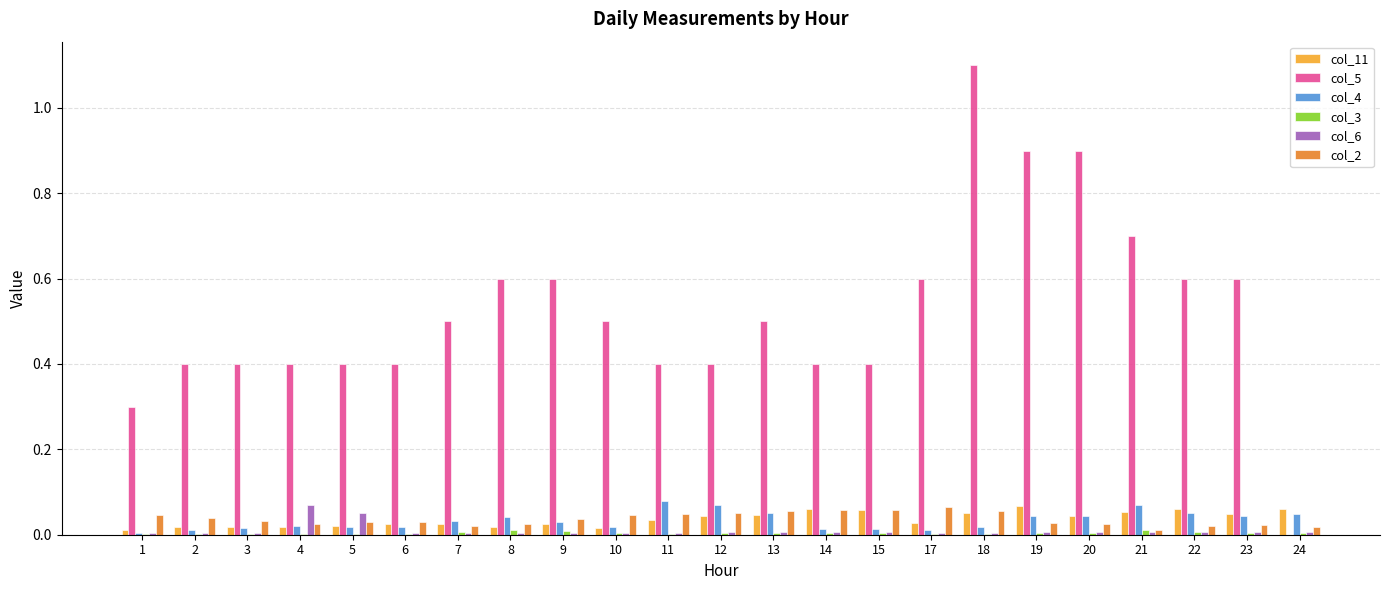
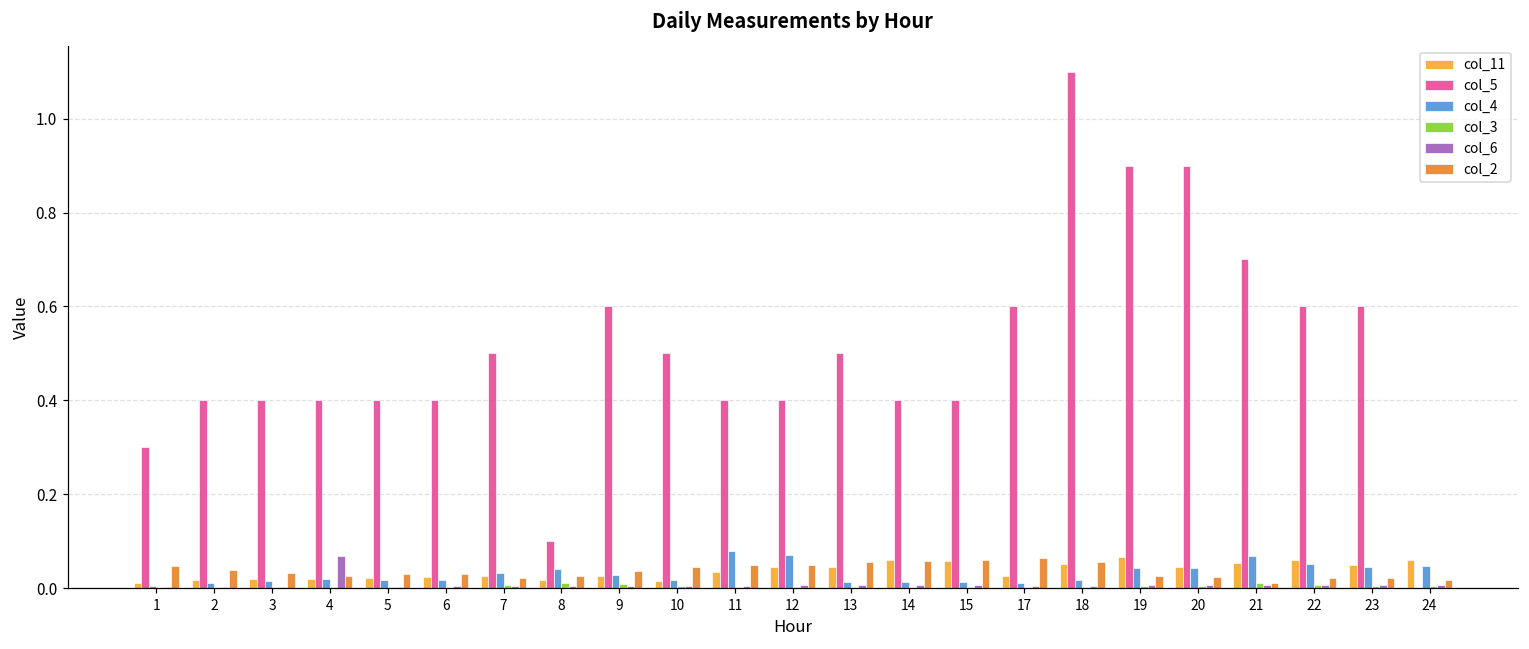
col_6, 5: 0.05 -> 0.00
col_5, 8: 0.6 -> 0.1
col_4, 13: 0.05 -> 0.01
